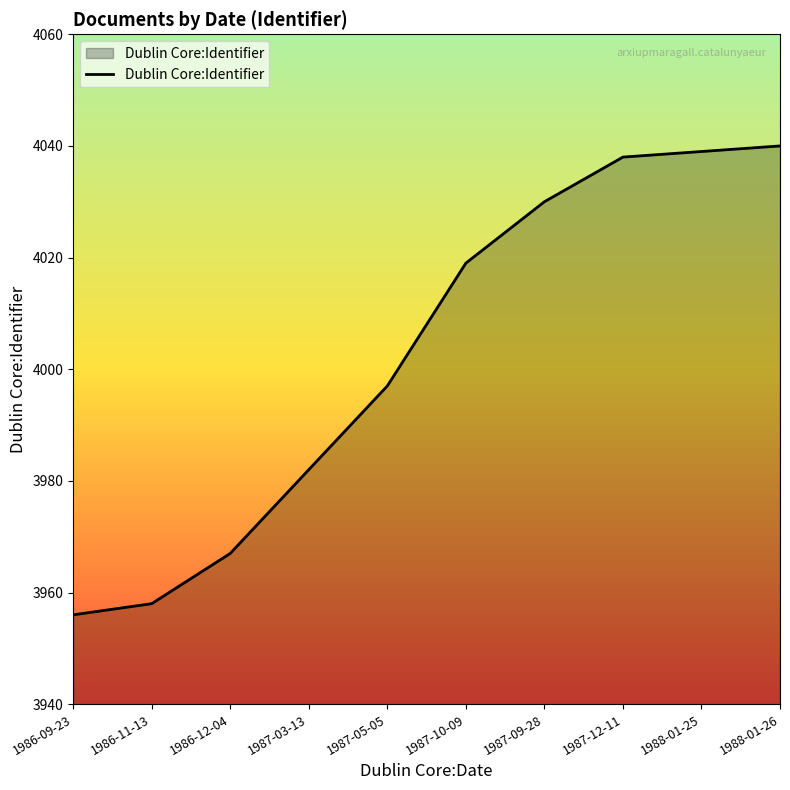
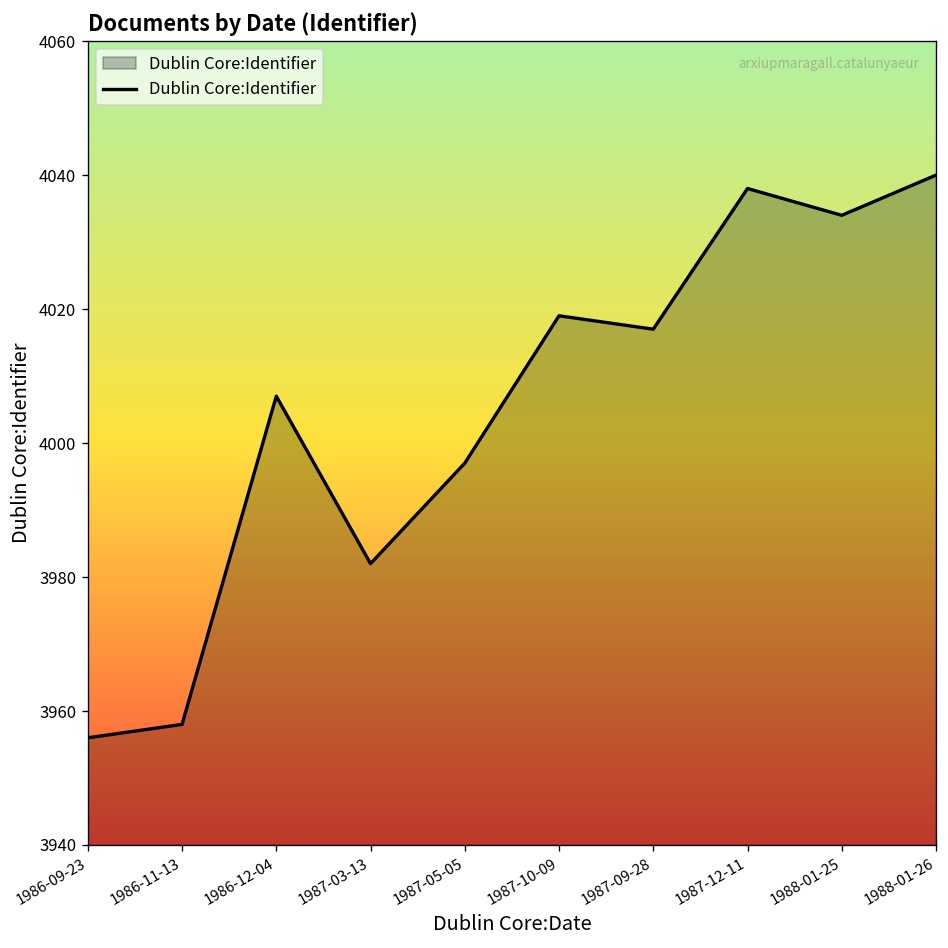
1986-12-04: 3967 -> 4007
1987-09-28: 4030 -> 4017
1988-01-25: 4039 -> 4034
